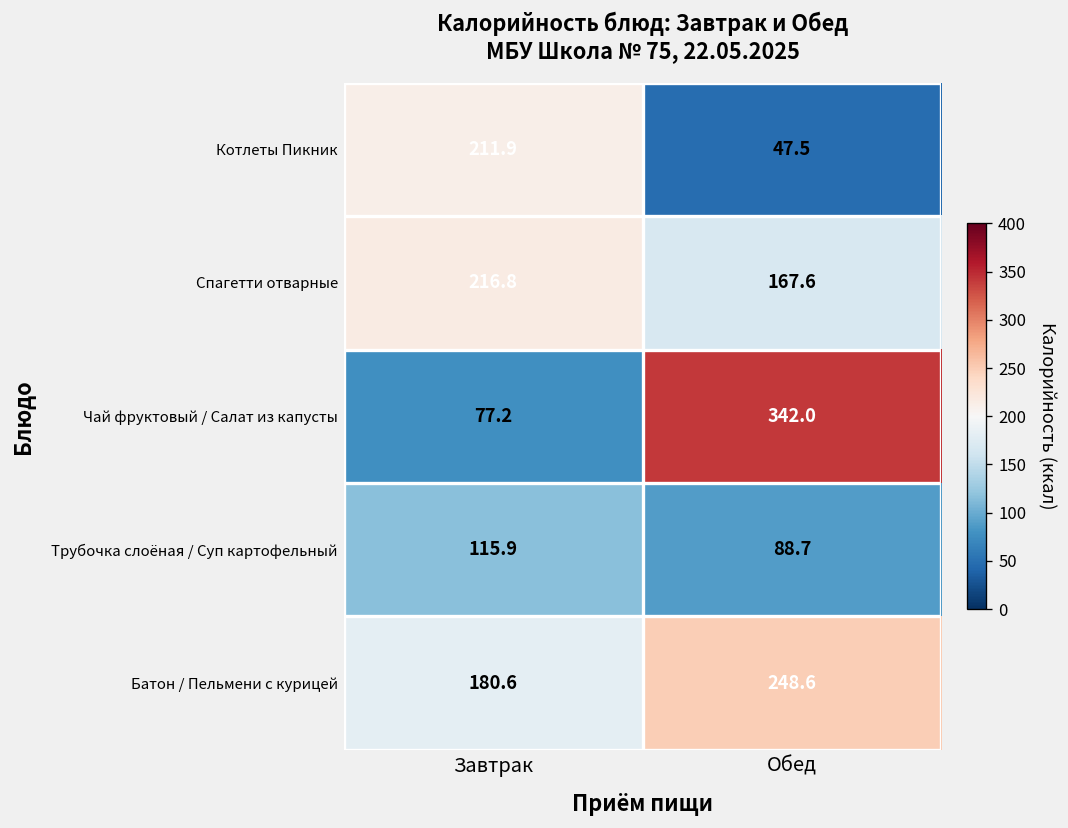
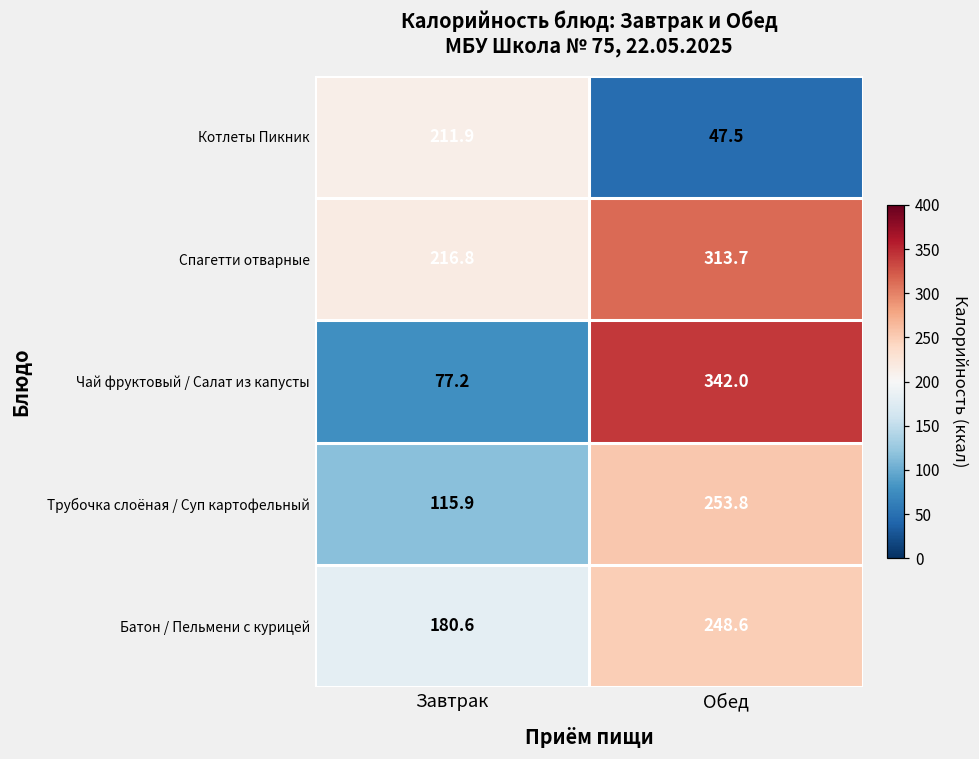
Спагетти отварные, Обед: 167.6 -> 313.7
Трубочка слоёная / Суп картофельный, Обед: 88.7 -> 253.8
